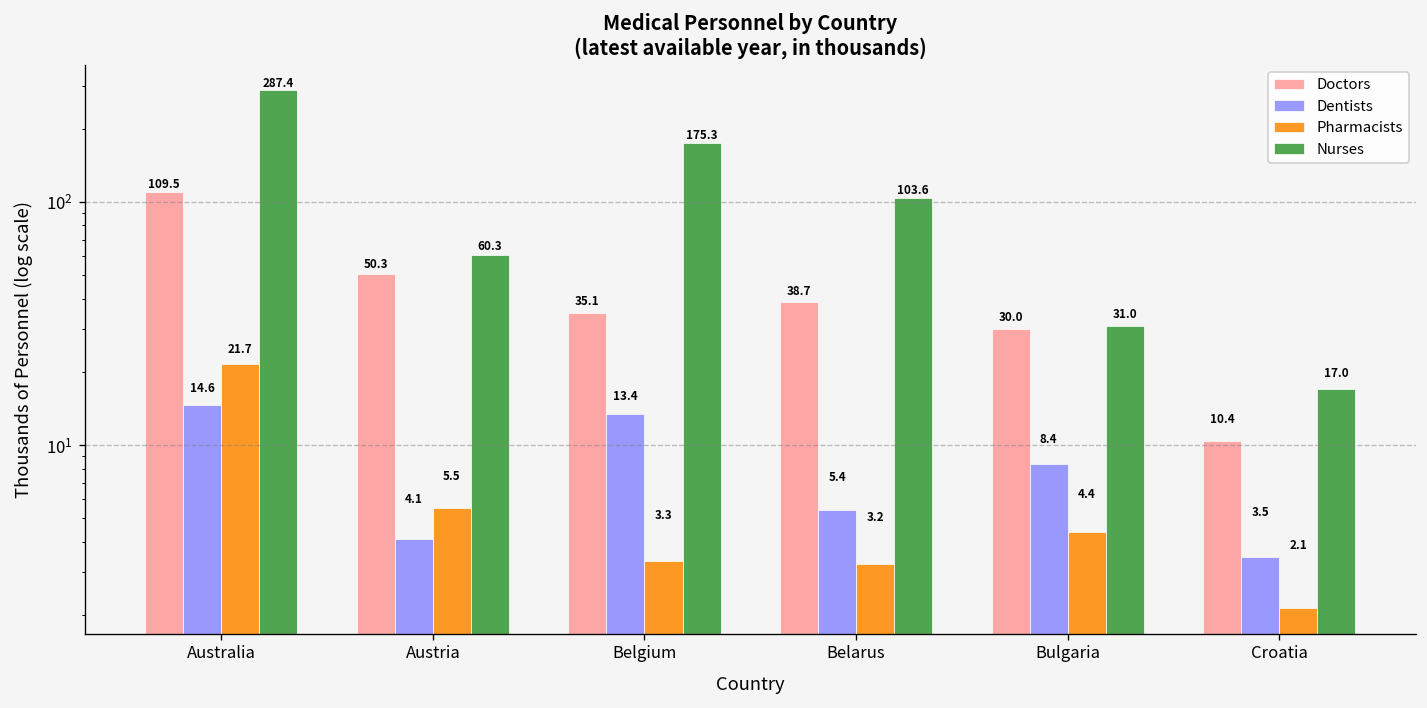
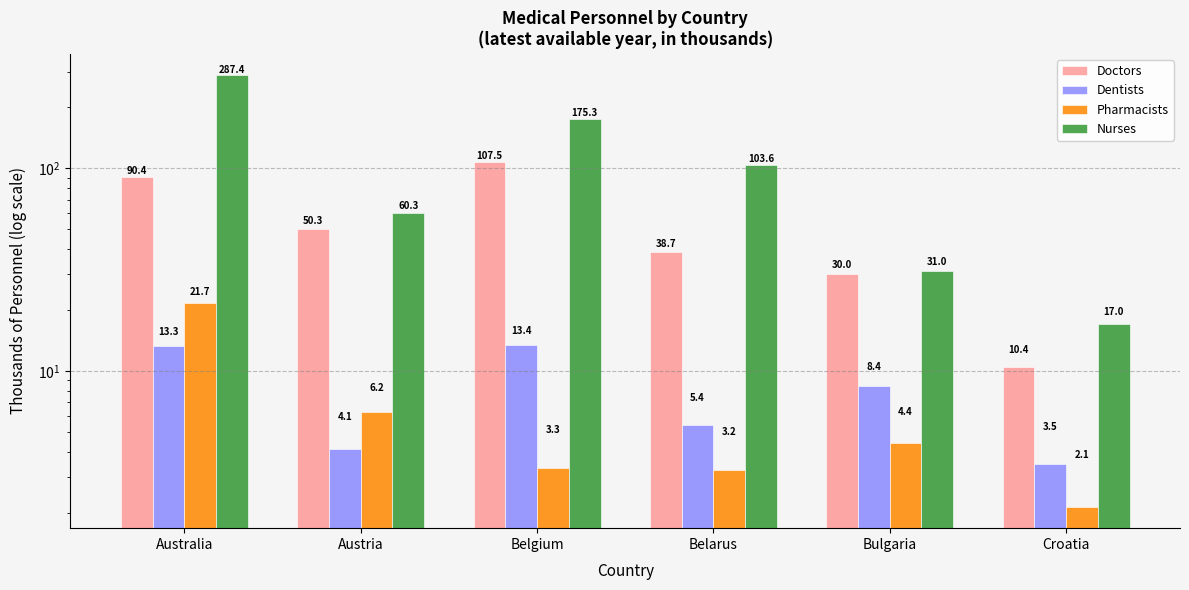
Doctors, Australia: 109.5 -> 90.4
Dentists, Australia: 14.6 -> 13.3
Pharmacists, Austria: 5.5 -> 6.2
Doctors, Belgium: 35.1 -> 107.5
